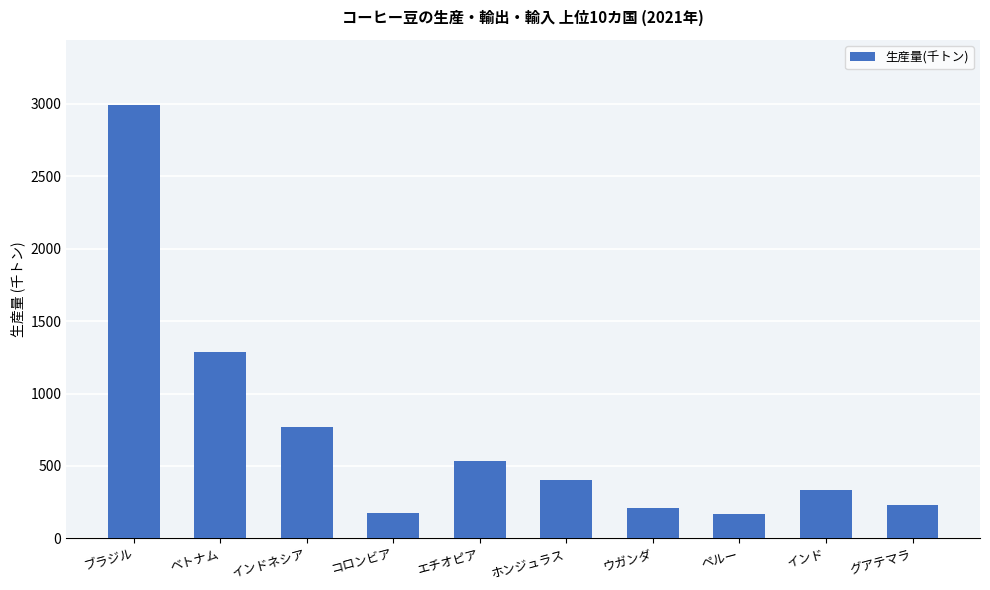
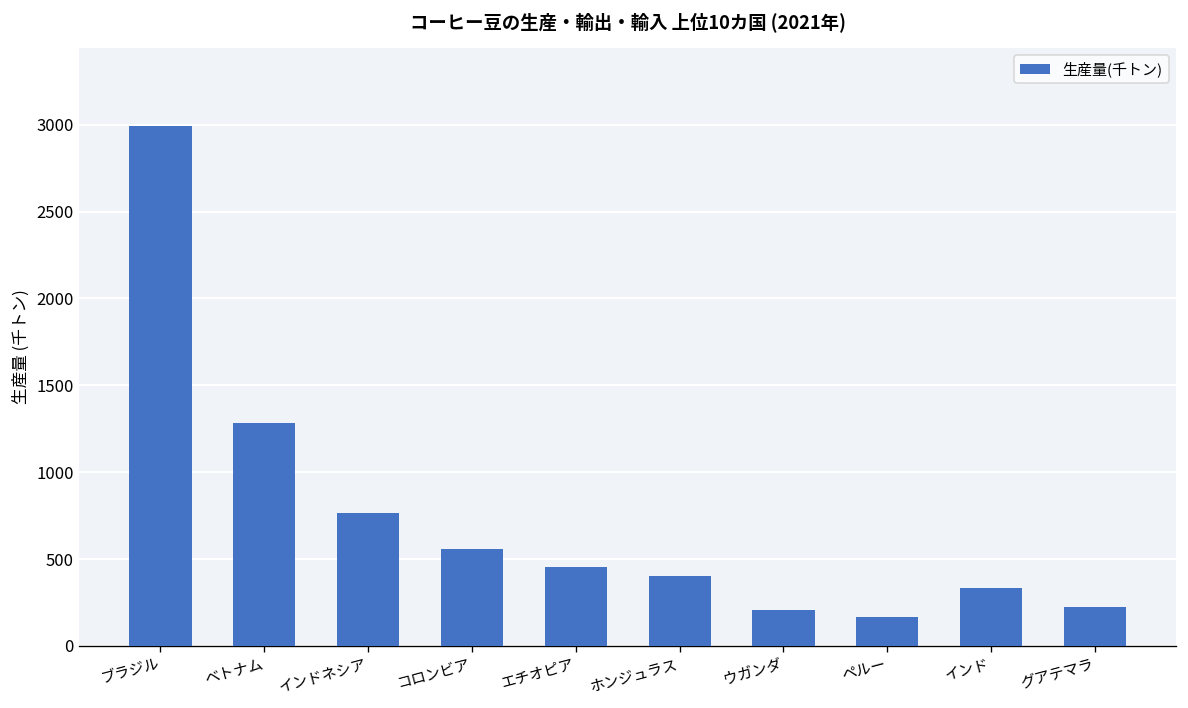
コロンビア: 180 -> 560
エチオピア: 530 -> 460
